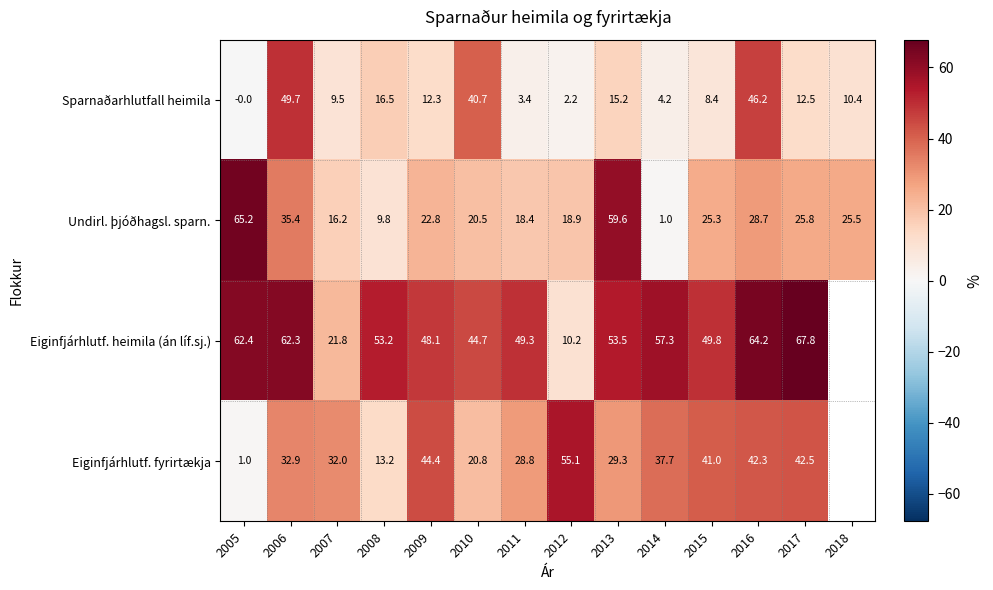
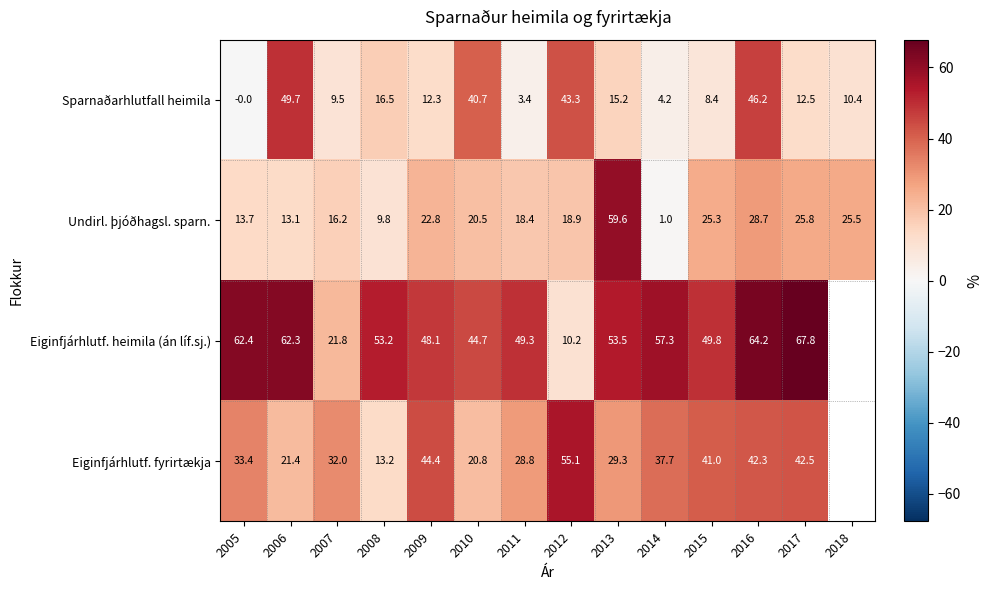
Sparnaðarhlutfall heimila, 2012: 2.2 -> 43.3
Undirl. þjóðhagsl. sparn., 2005: 65.2 -> 13.7
Undirl. þjóðhagsl. sparn., 2006: 35.4 -> 13.1
Eiginfjárhlutf. fyrirtækja, 2005: 1.0 -> 33.4
Eiginfjárhlutf. fyrirtækja, 2006: 32.9 -> 21.4
